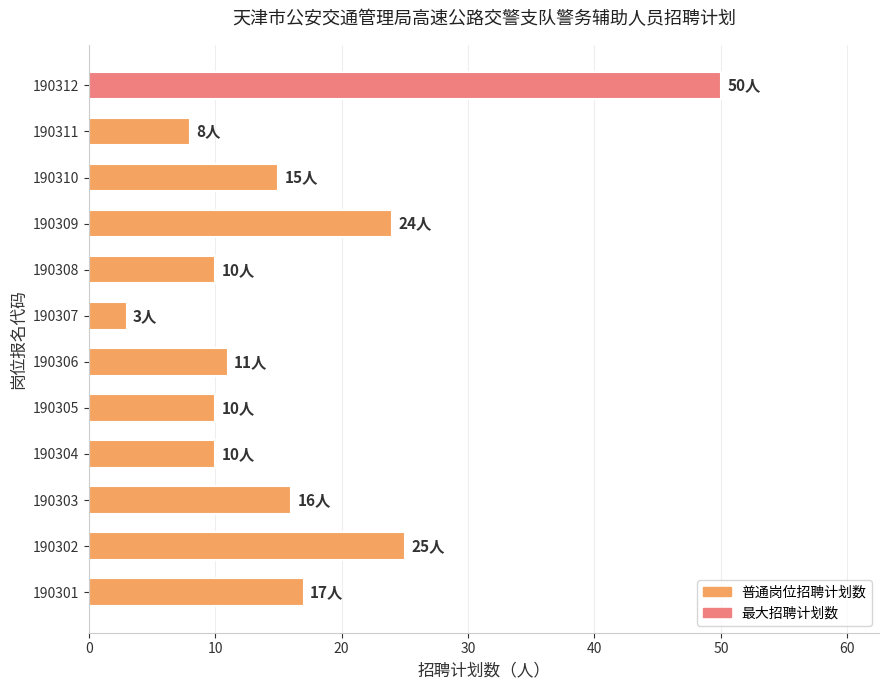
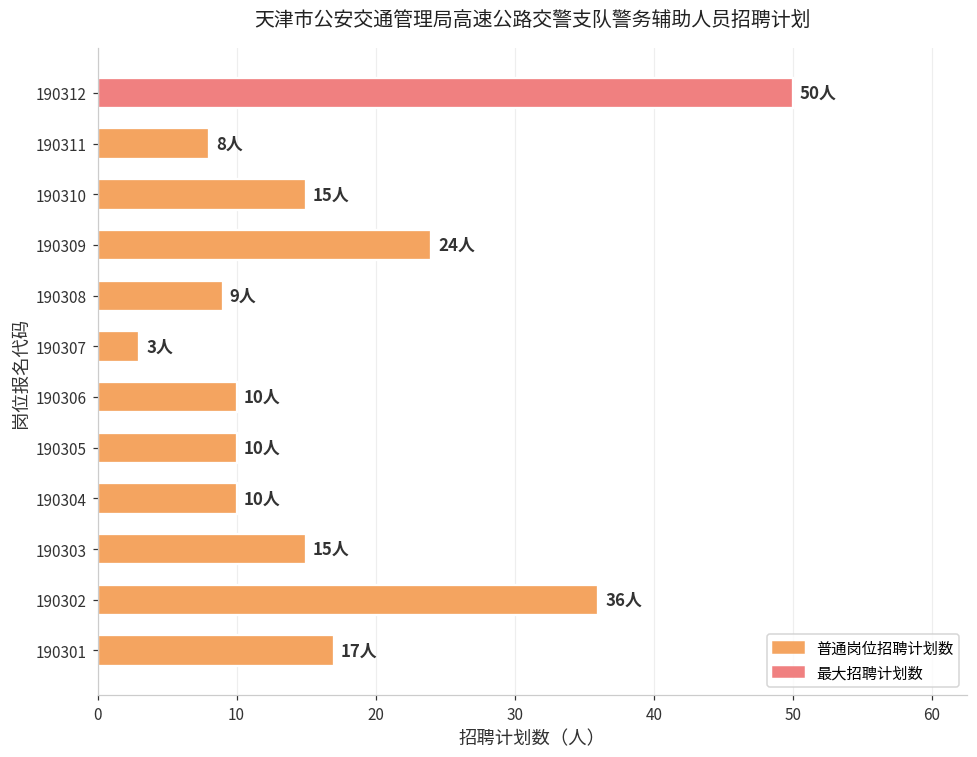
190308: 10人 -> 9人
190306: 11人 -> 10人
190303: 16人 -> 15人
190302: 25人 -> 36人
